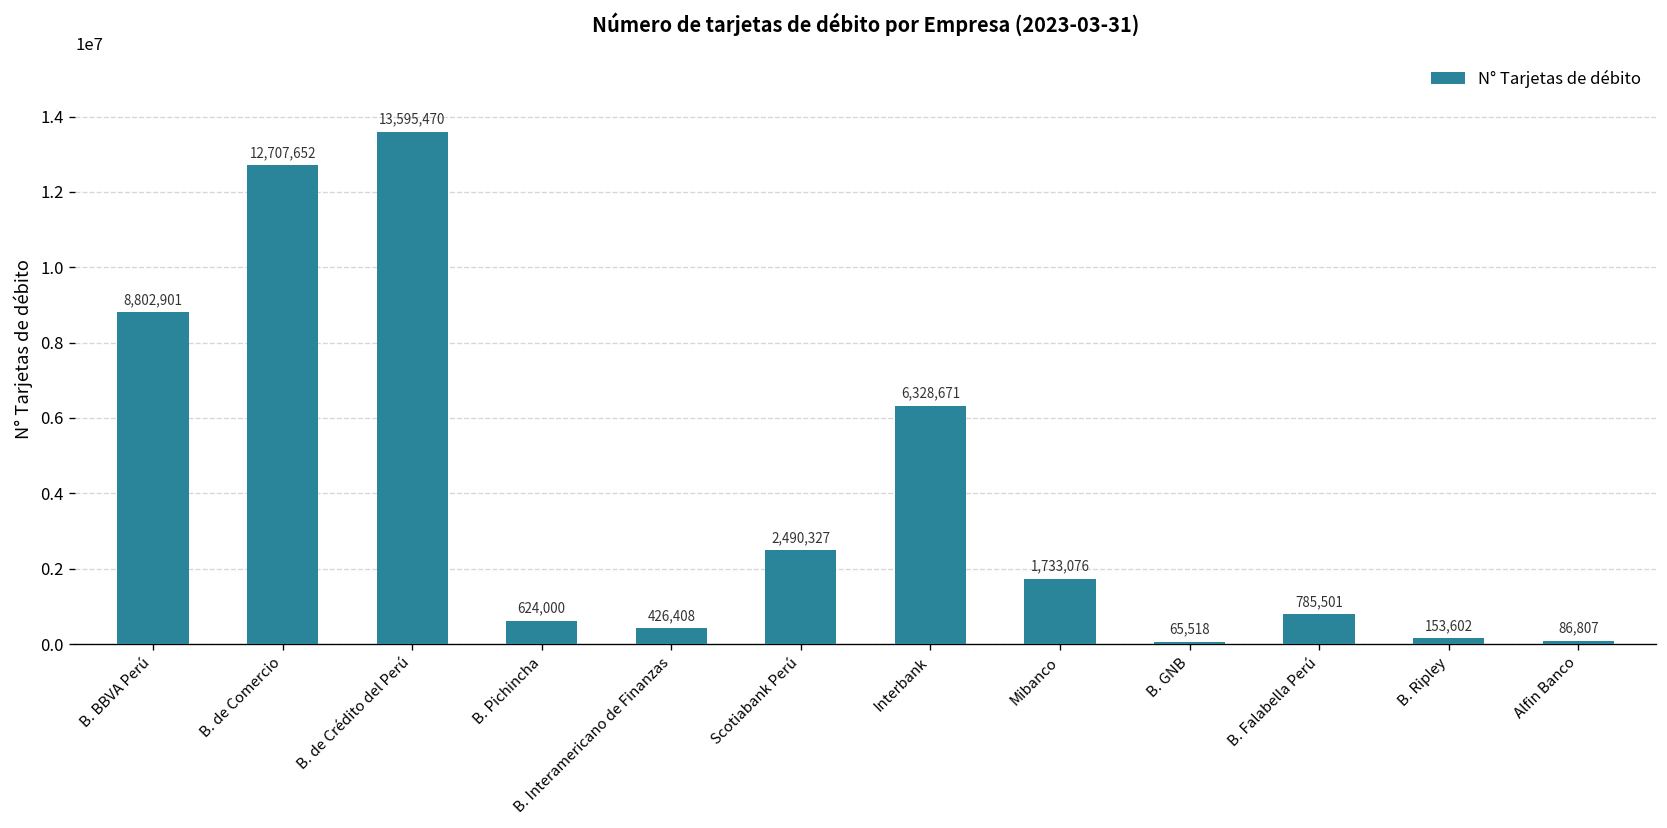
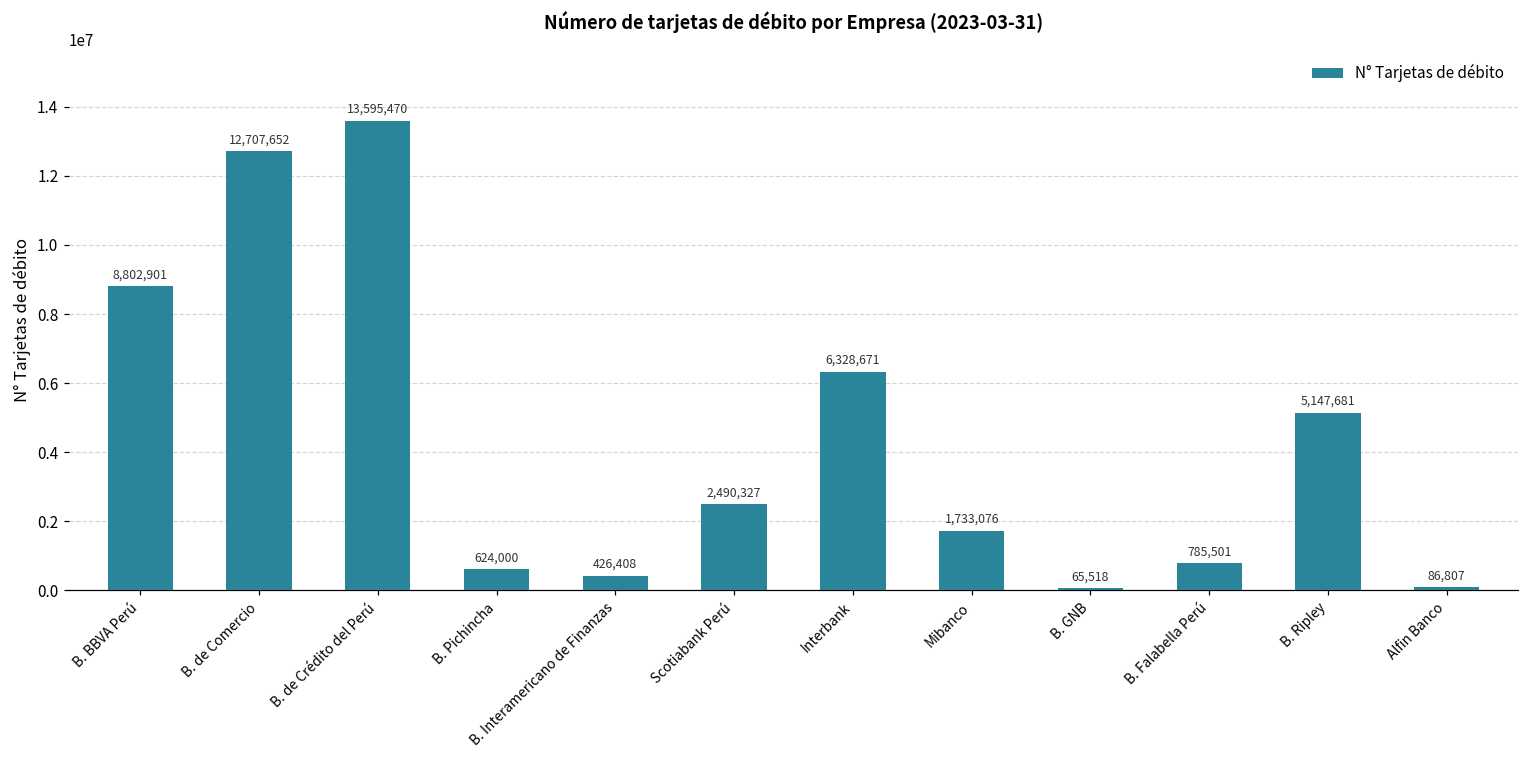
B. Ripley: 153,602 -> 5,147,681
